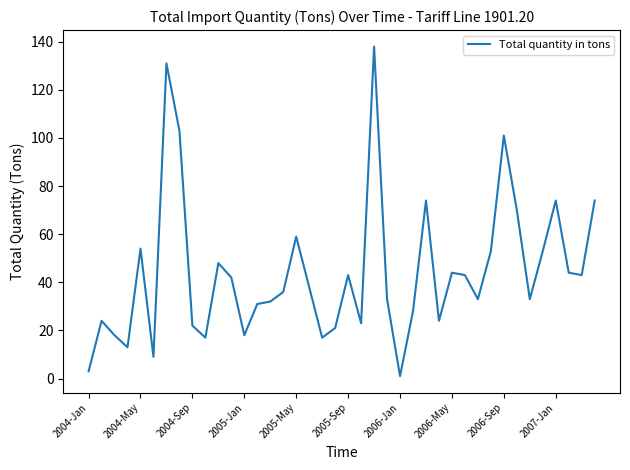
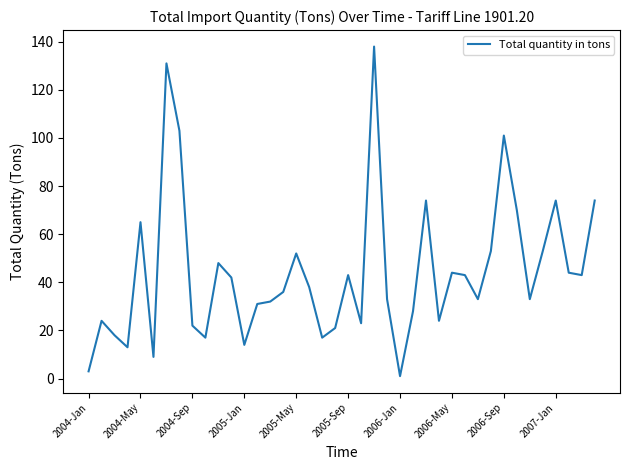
2004-May: 54 -> 65
2005-Jan: 18 -> 14
2005-May: 59 -> 52
